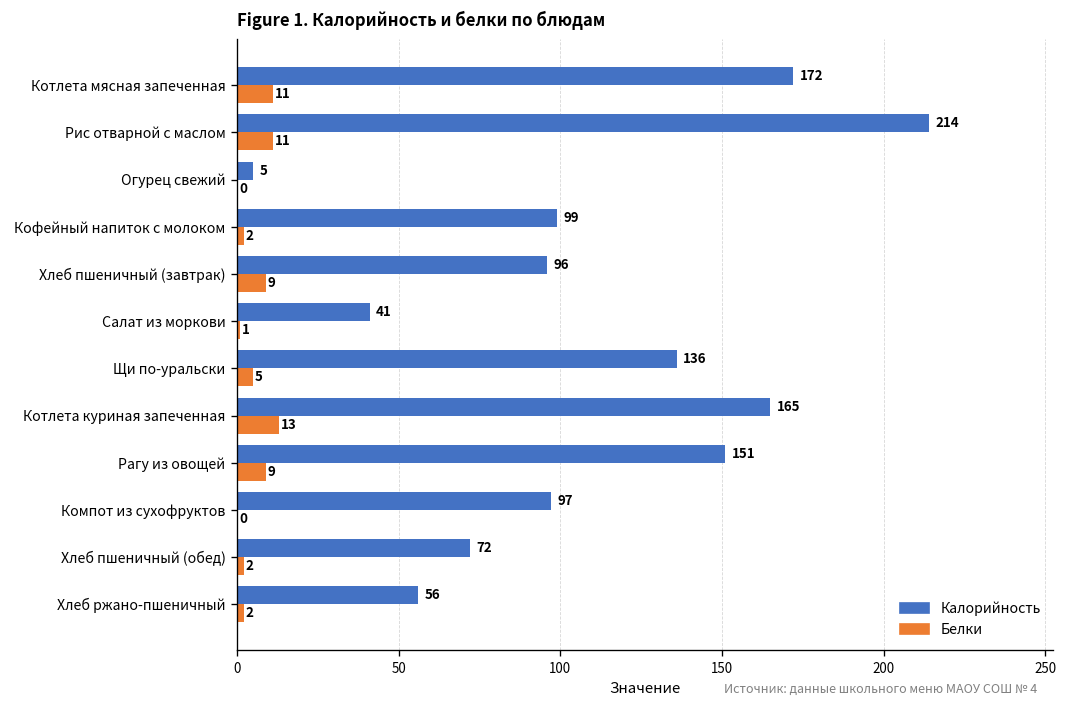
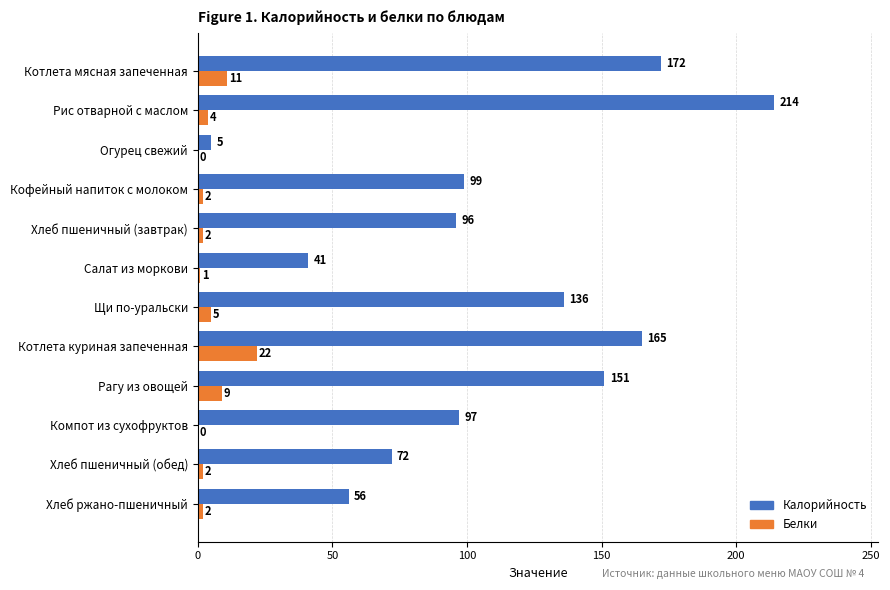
Белки, Рис отварной с маслом: 11 -> 4
Белки, Хлеб пшеничный (завтрак): 9 -> 2
Белки, Котлета куриная запеченная: 13 -> 22
